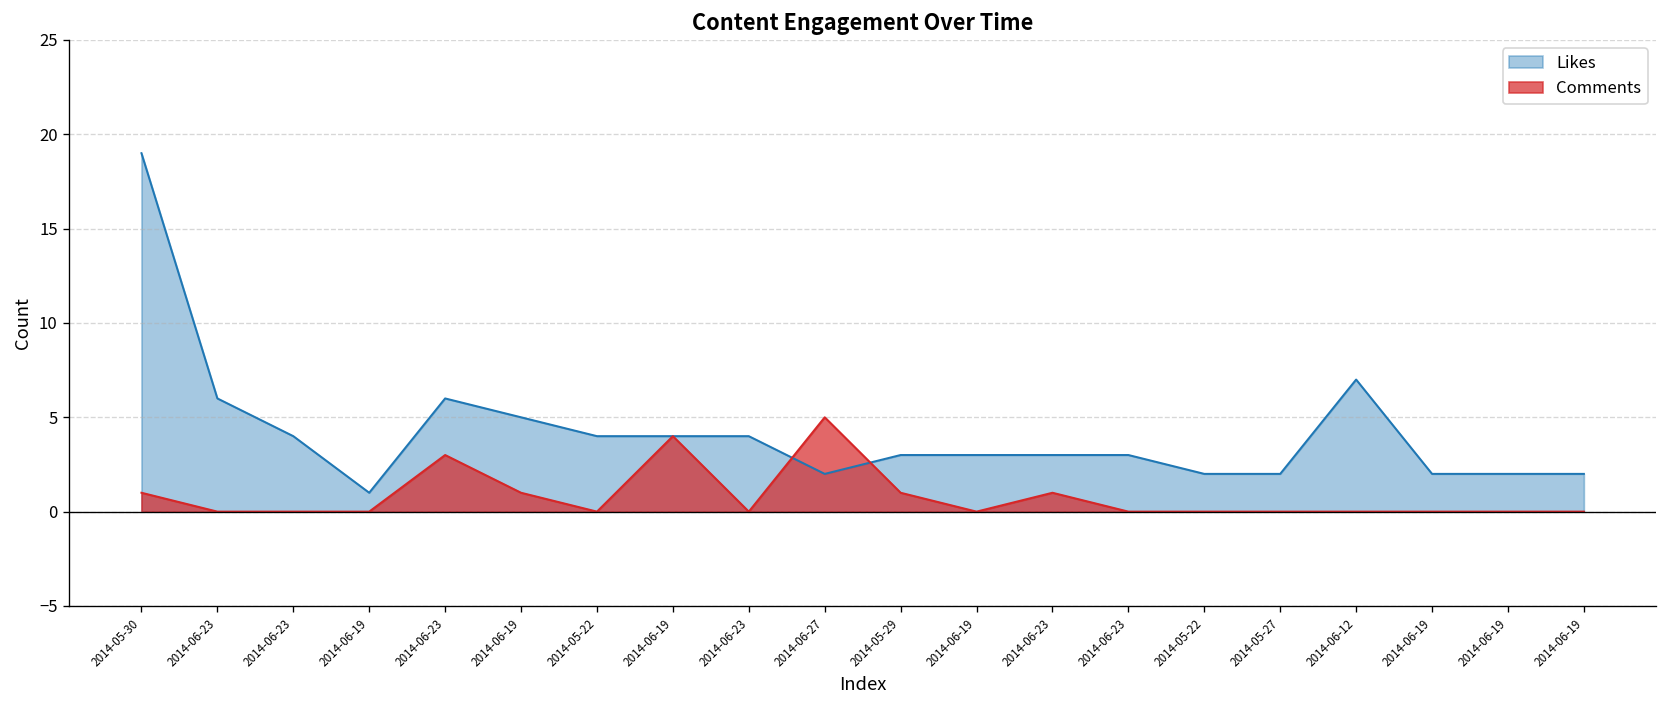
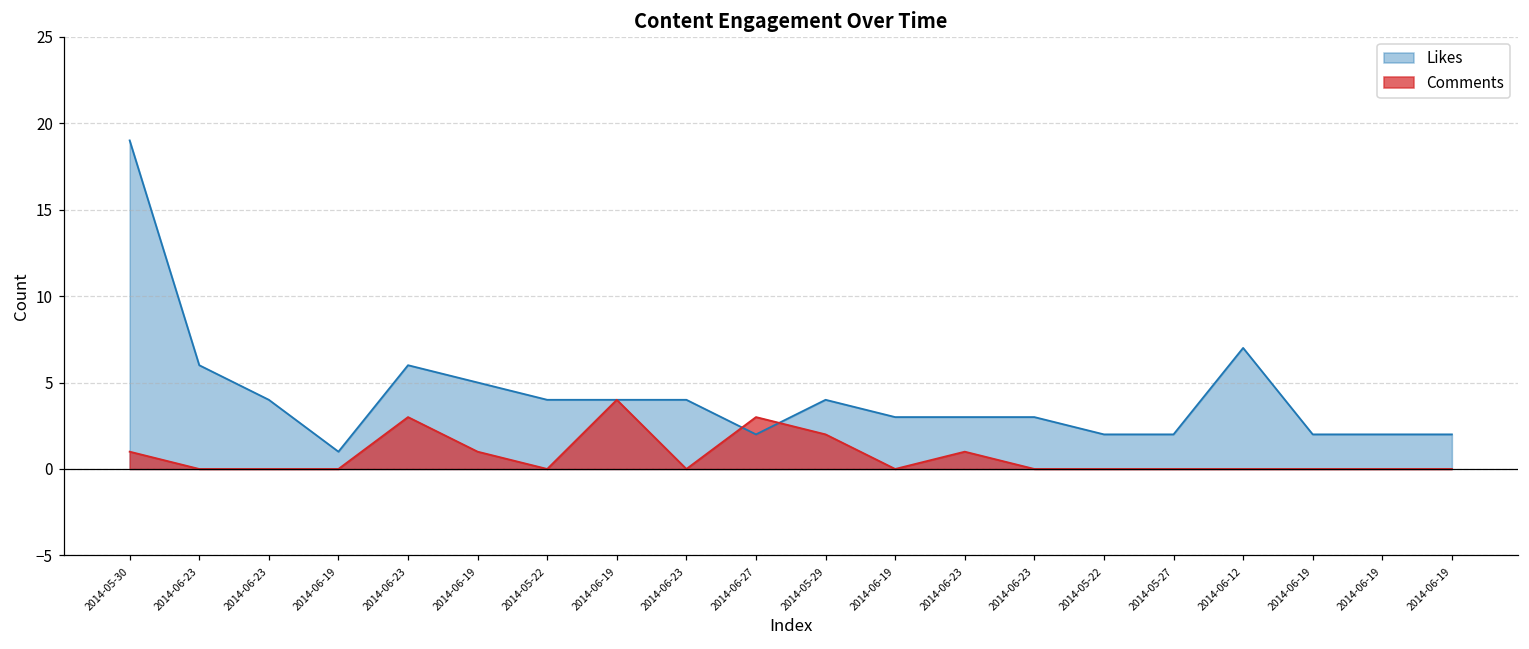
Comments, 2014-06-27: 5 -> 3
Likes, 2014-05-29: 3 -> 4
Comments, 2014-05-29: 1 -> 2
